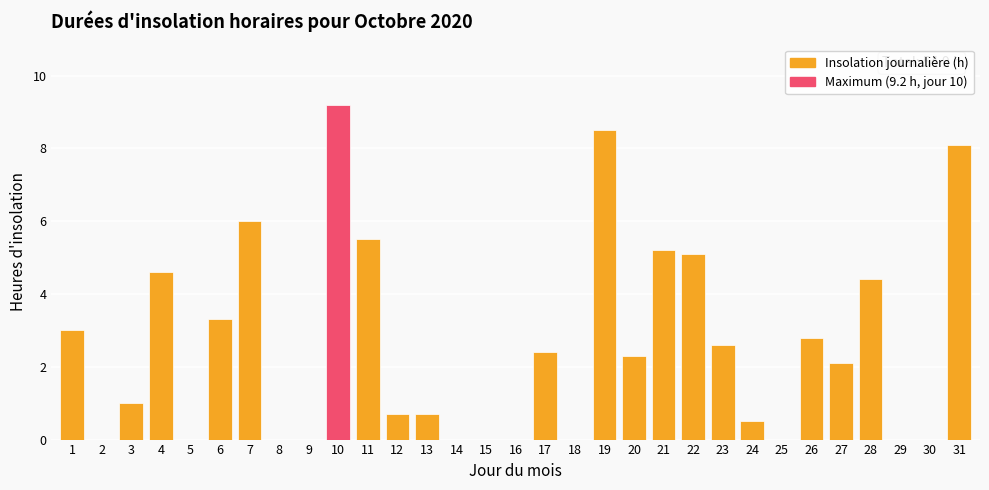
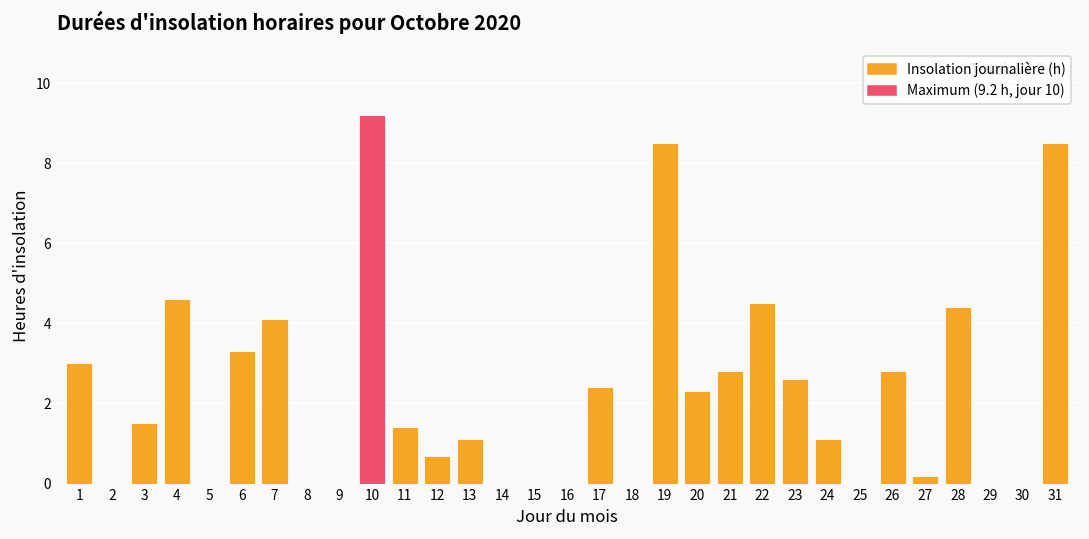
3: 1.0 -> 1.5
7: 6.0 -> 4.1
11: 5.5 -> 1.4
13: 0.7 -> 1.1
21: 5.2 -> 2.8
22: 5.1 -> 4.5
24: 0.5 -> 1.1
27: 2.1 -> 0.2
31: 8.1 -> 8.5
